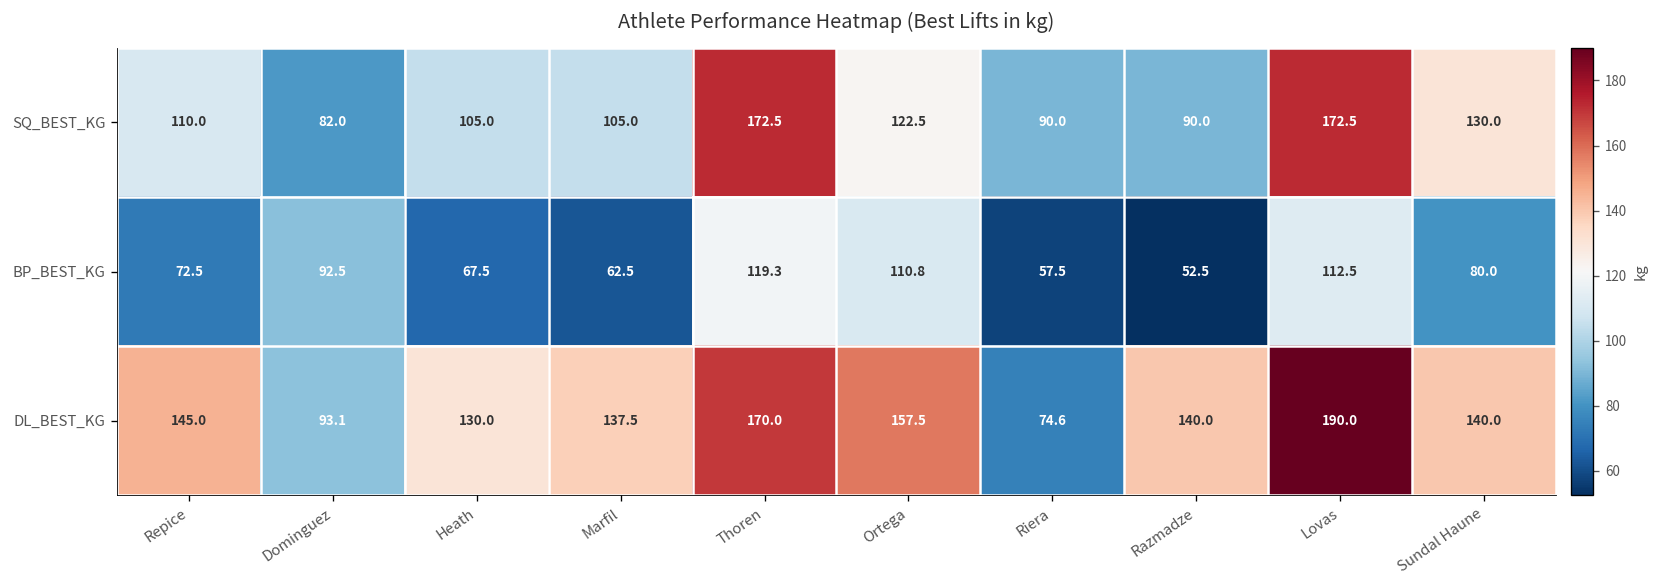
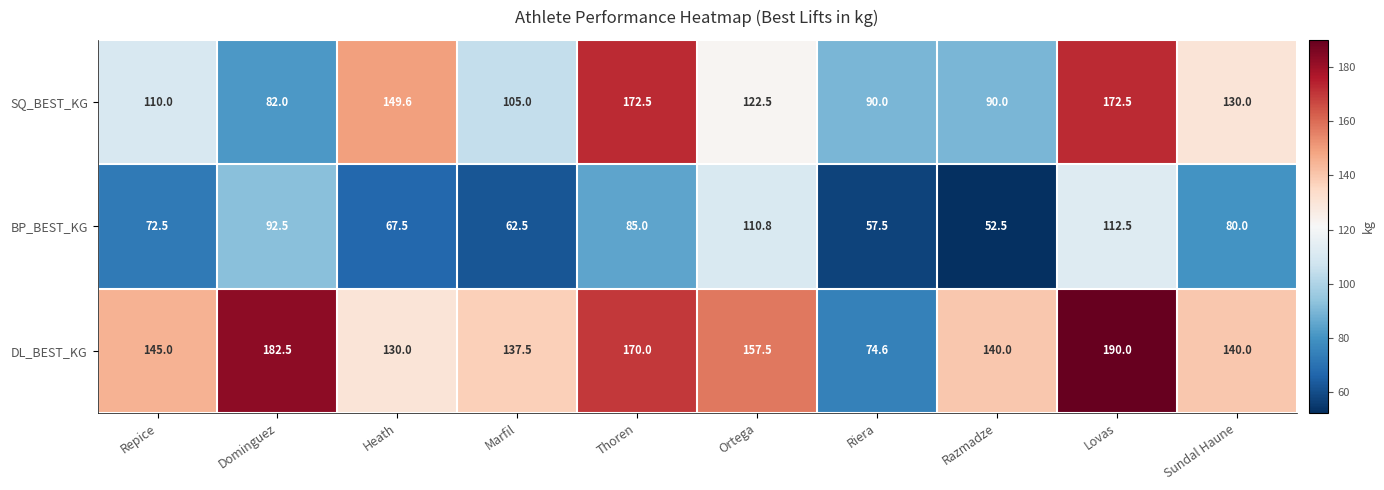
SQ_BEST_KG, Heath: 105.0 -> 149.6
BP_BEST_KG, Thoren: 119.3 -> 85.0
DL_BEST_KG, Dominguez: 93.1 -> 182.5
